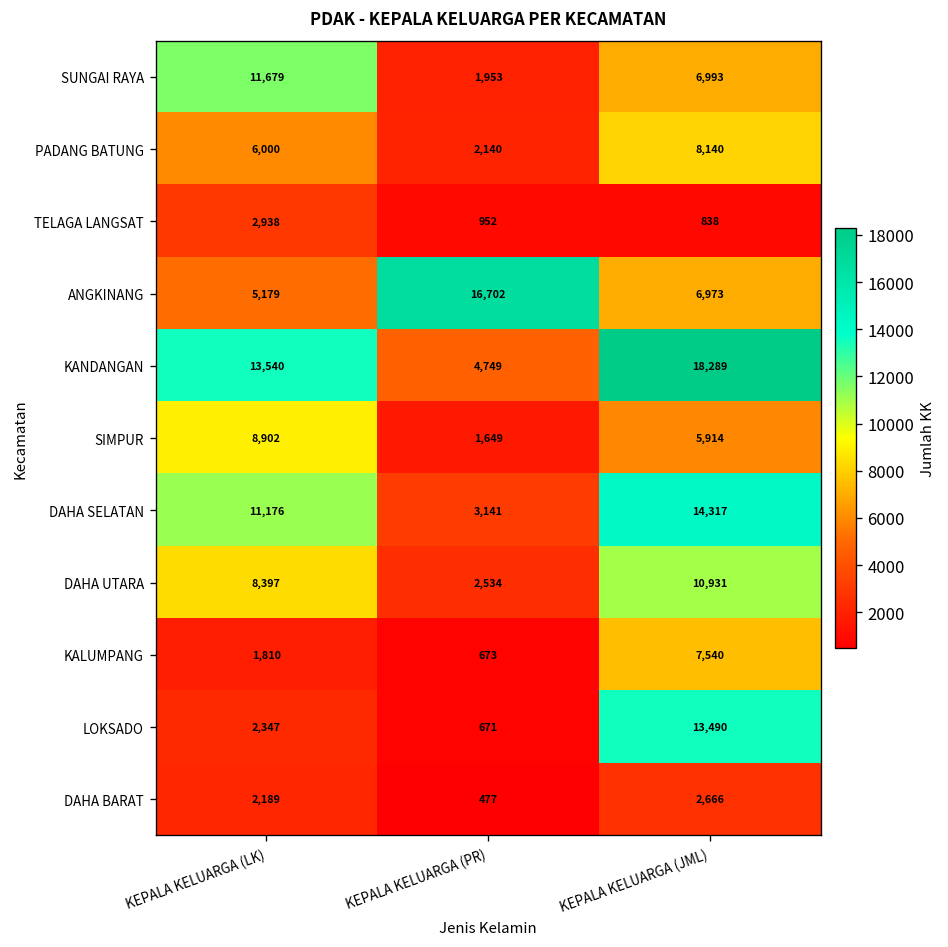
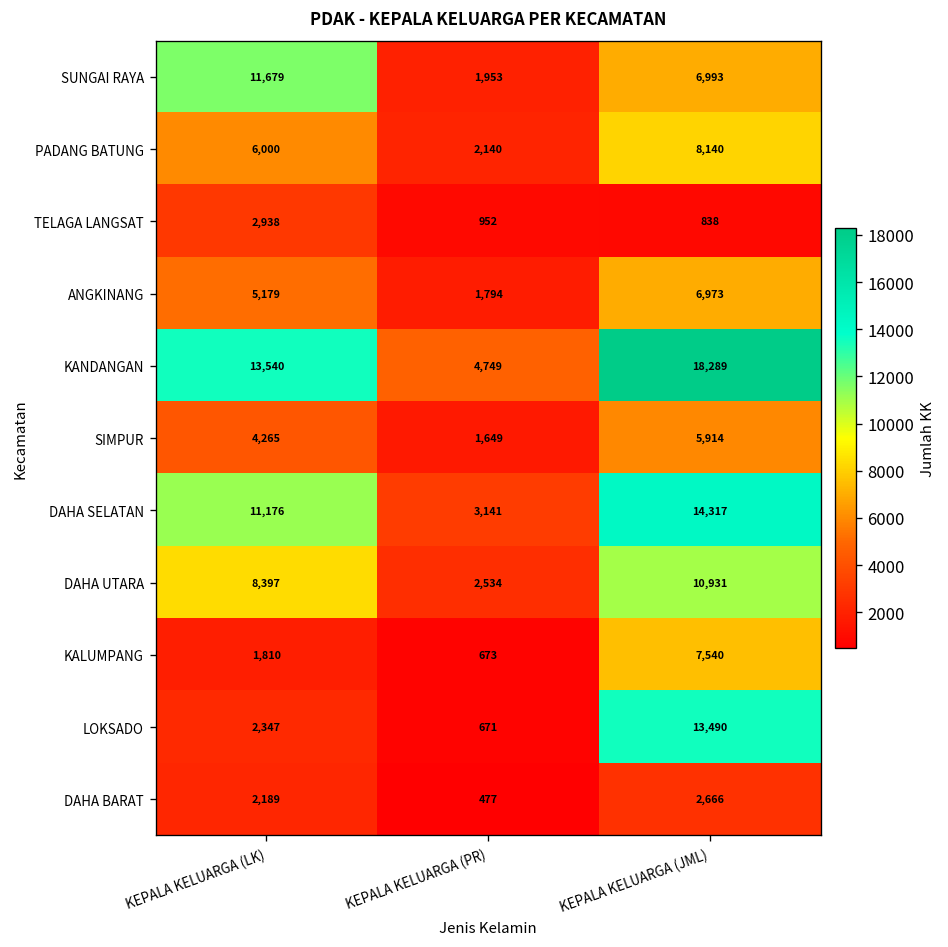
ANGKINANG, KEPALA KELUARGA (PR): 16,702 -> 1,794
SIMPUR, KEPALA KELUARGA (LK): 8,902 -> 4,265
